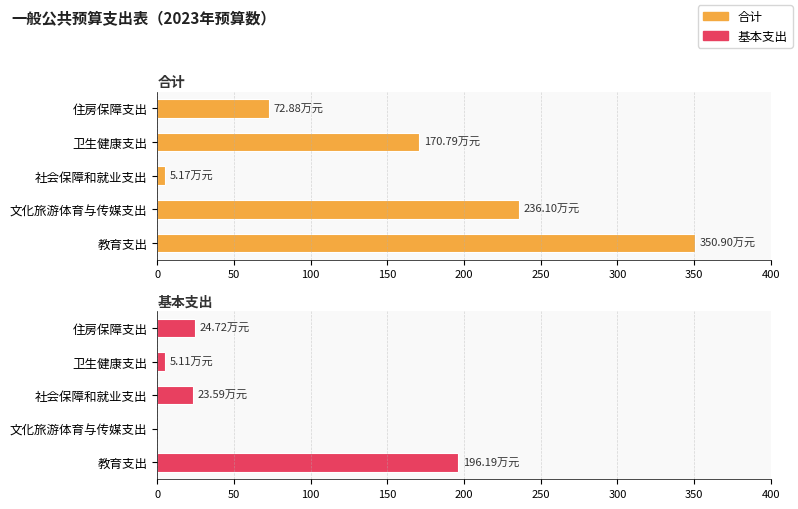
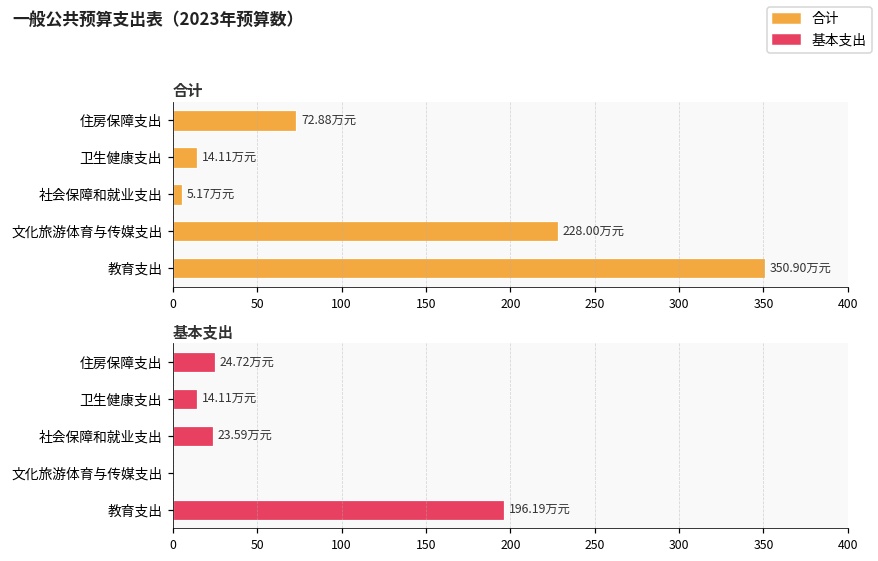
合计, 卫生健康支出: 170.79 -> 14.11
合计, 文化旅游体育与传媒支出: 236.10 -> 228.00
基本支出, 卫生健康支出: 5.11 -> 14.11
